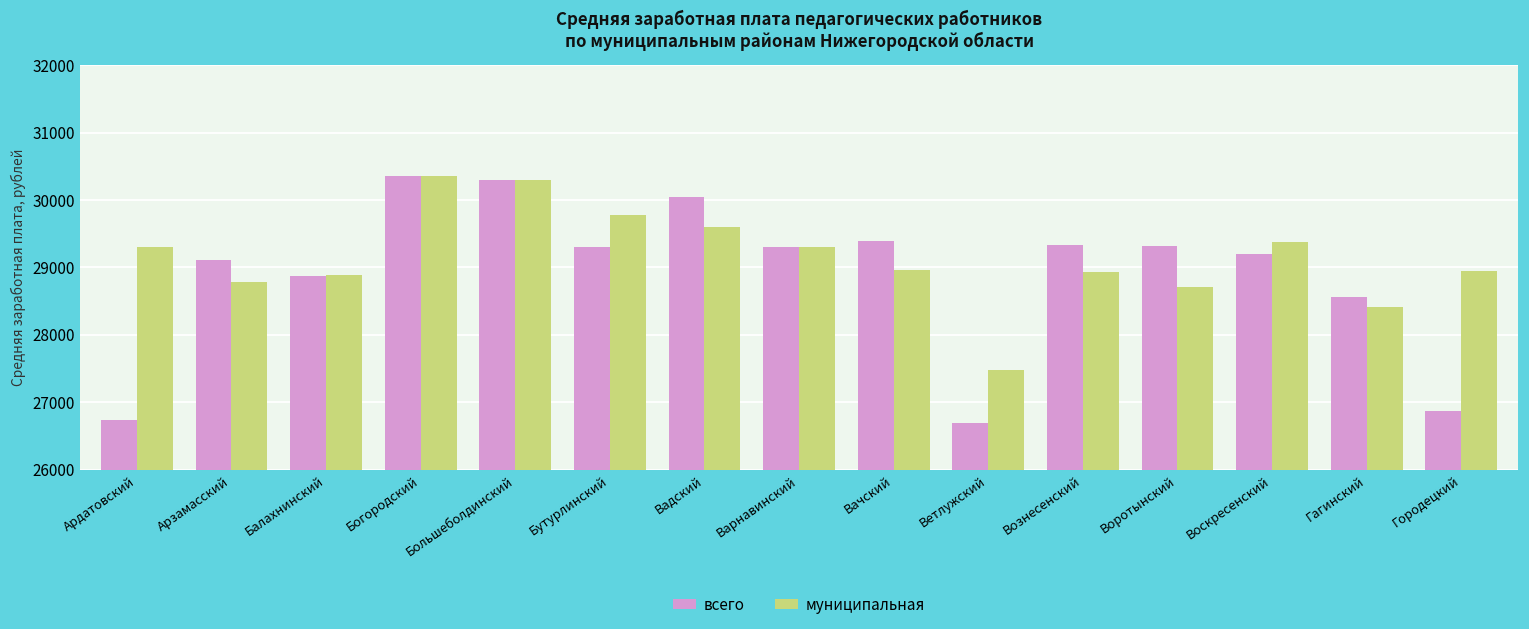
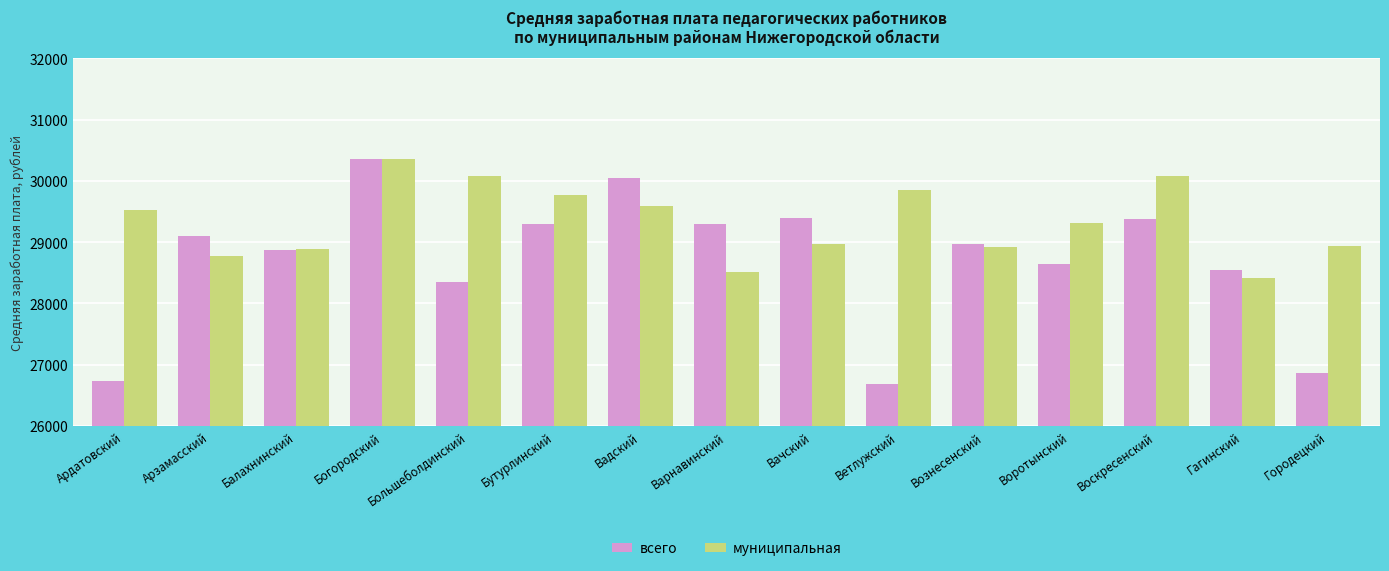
муниципальная, Ардатовский: 29300 -> 29500
всего, Большеболдинский: 30300 -> 28300
муниципальная, Большеболдинский: 30300 -> 30100
муниципальная, Варнавинский: 29300 -> 28500
муниципальная, Ветлужский: 27500 -> 29800
всего, Вознесенский: 29300 -> 29000
всего, Воротынский: 29300 -> 28600
муниципальная, Воротынский: 28700 -> 29300
всего, Воскресенский: 29200 -> 29400
муниципальная, Воскресенский: 29400 -> 30100
